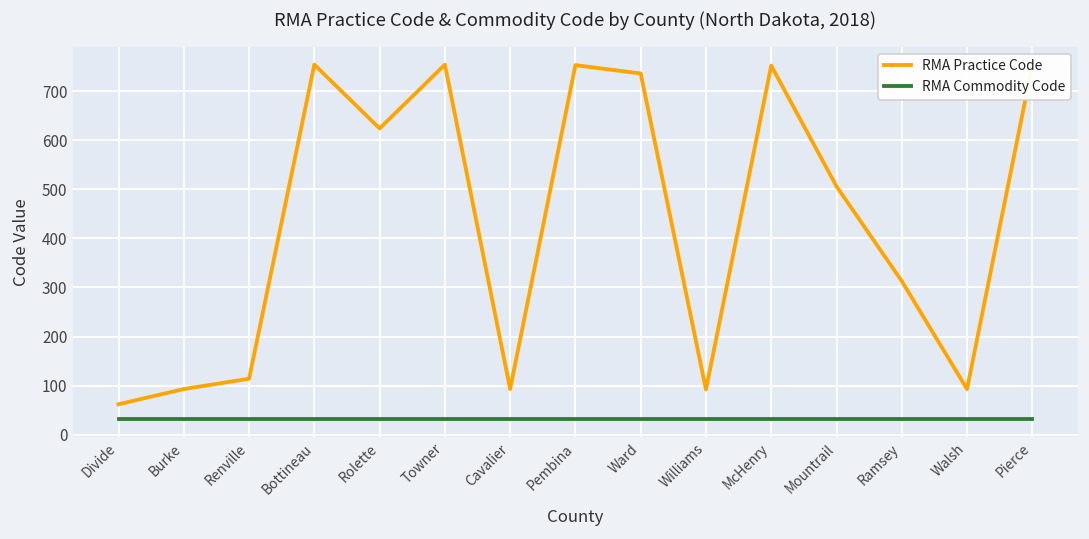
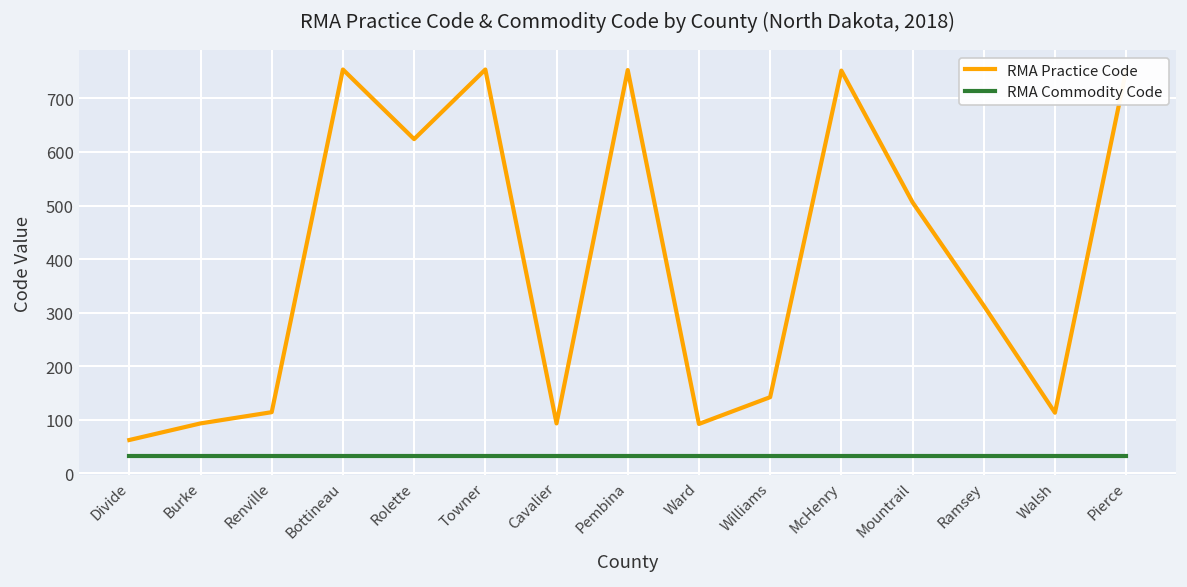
RMA Practice Code, Ward: 740 -> 90
RMA Practice Code, Williams: 90 -> 140
RMA Practice Code, Walsh: 90 -> 110
